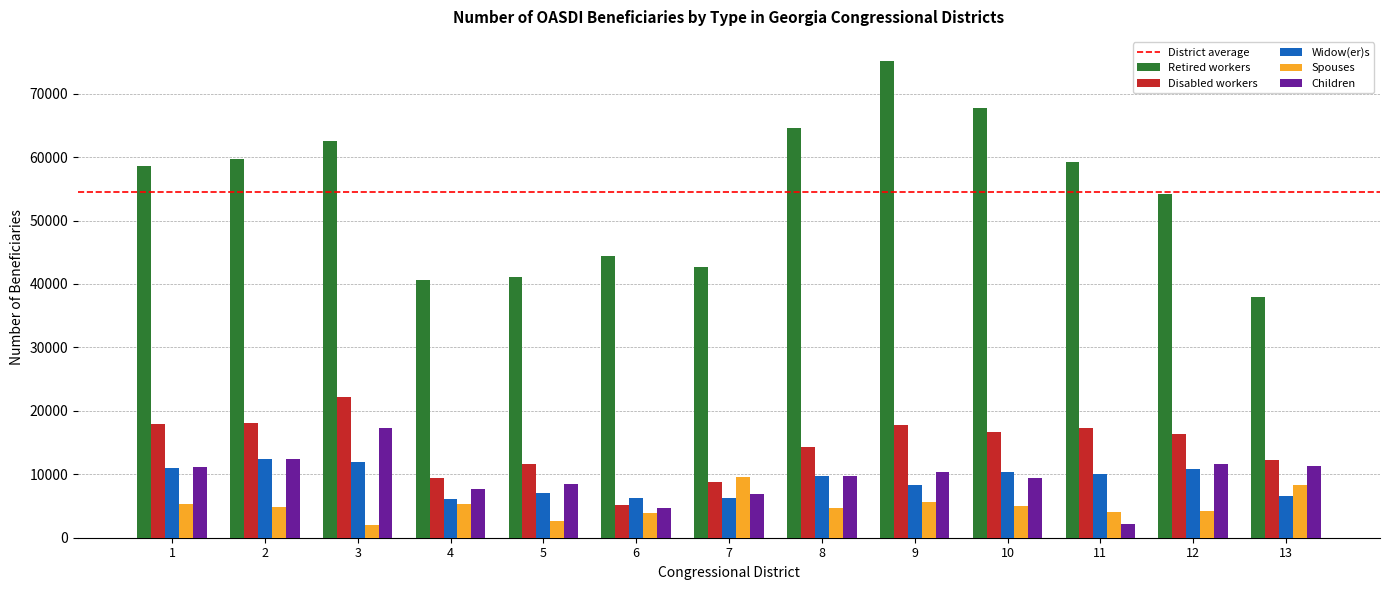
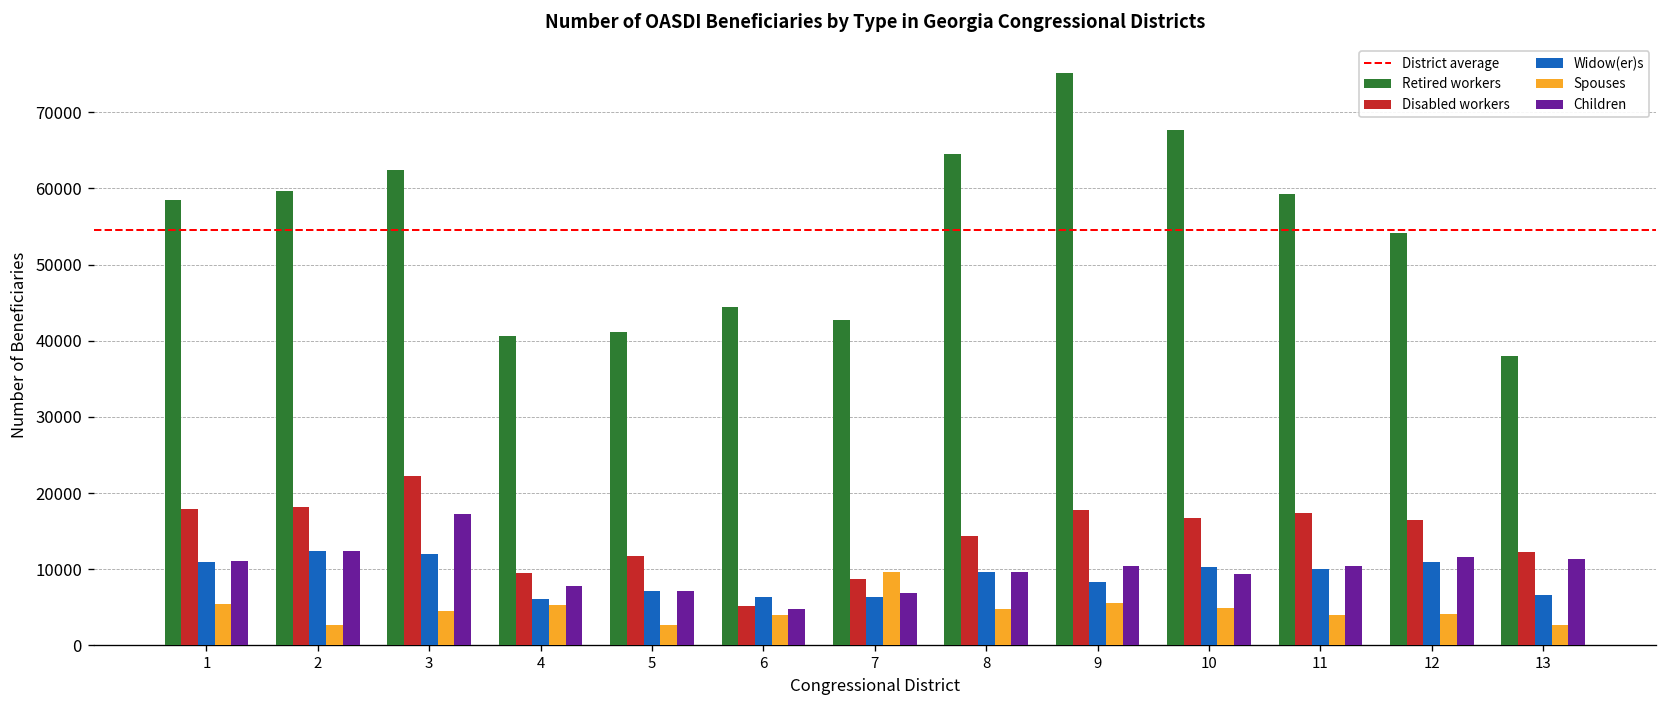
Spouses, 2: 5000 -> 3000
Spouses, 3: 2000 -> 5000
Children, 5: 8000 -> 7000
Children, 11: 2000 -> 10000
Spouses, 13: 8000 -> 3000
